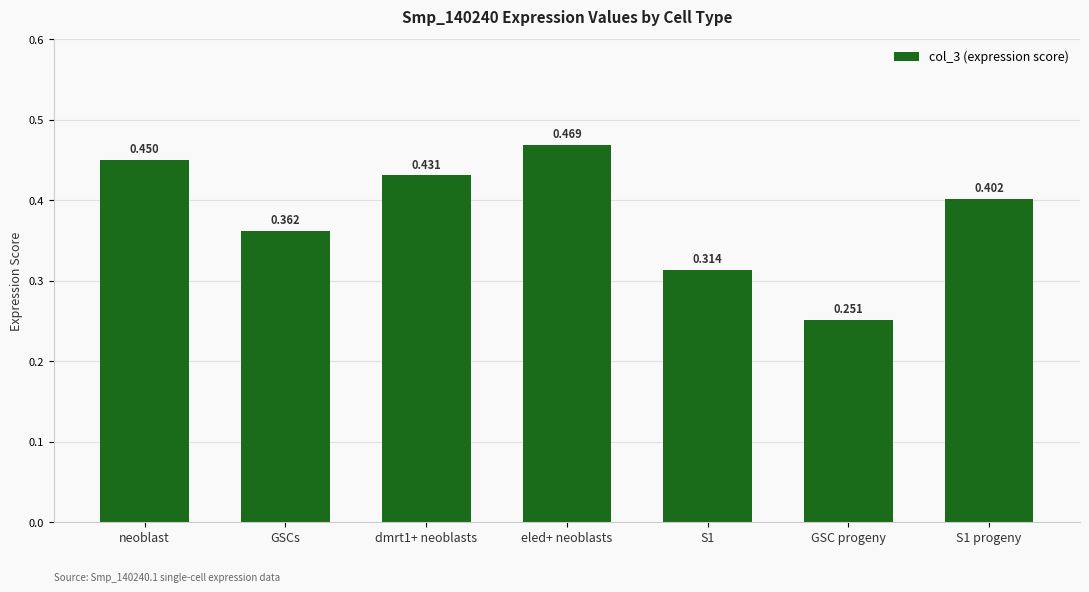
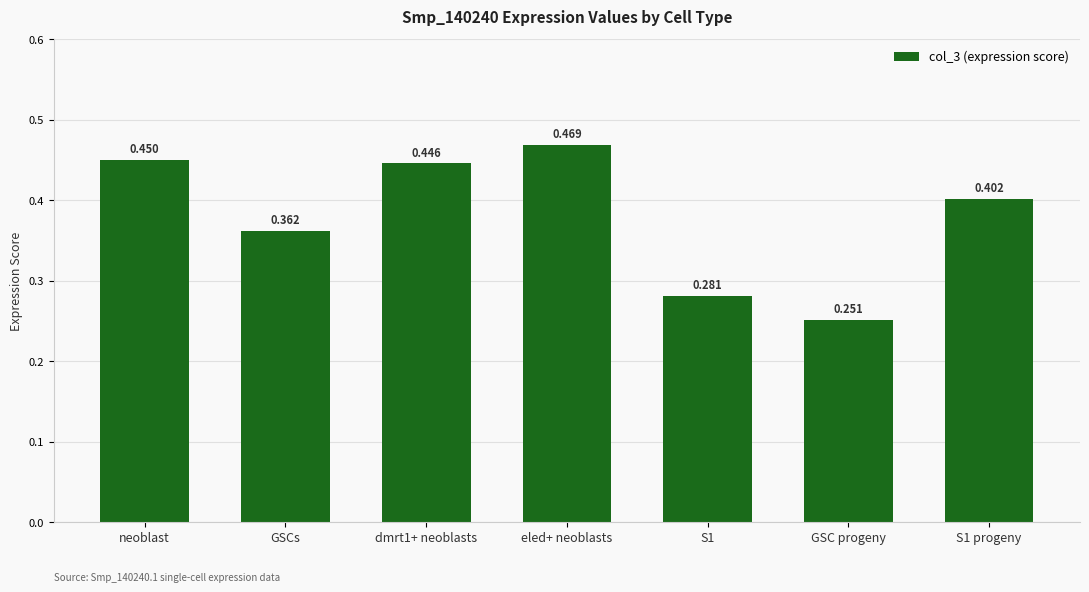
dmrt1+ neoblasts: 0.431 -> 0.446
S1: 0.314 -> 0.281
